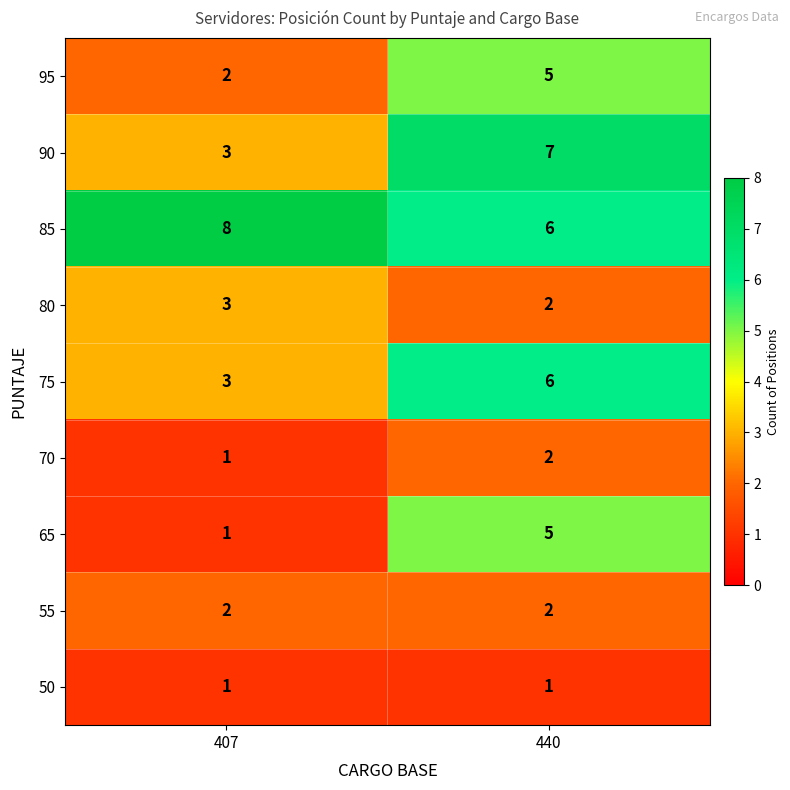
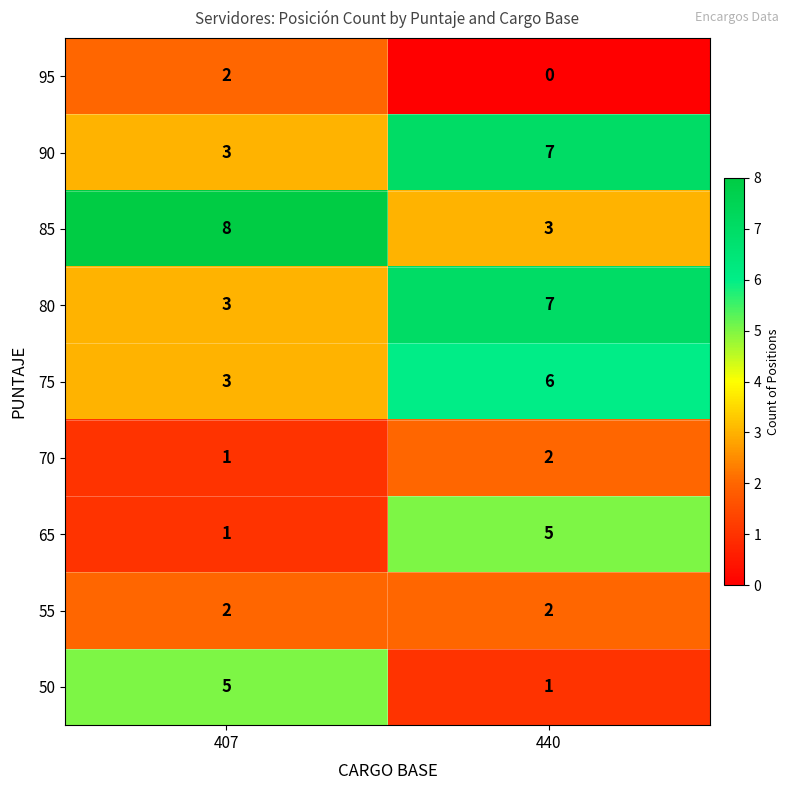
95, 440: 5 -> 0
85, 440: 6 -> 3
80, 440: 2 -> 7
50, 407: 1 -> 5
